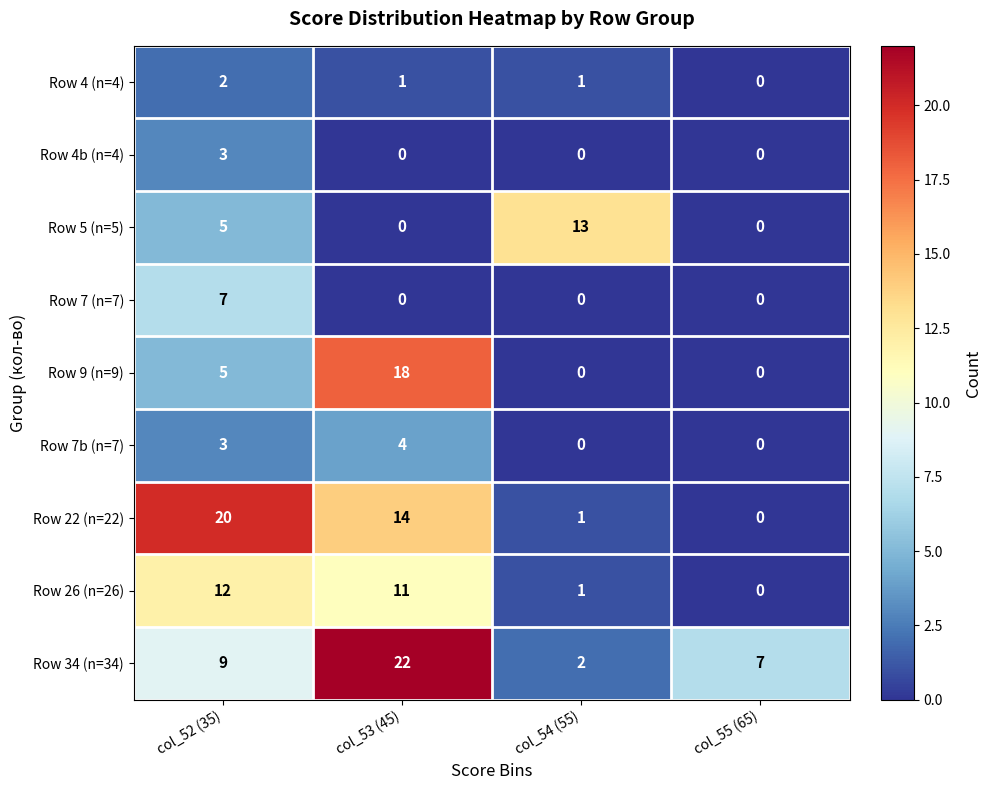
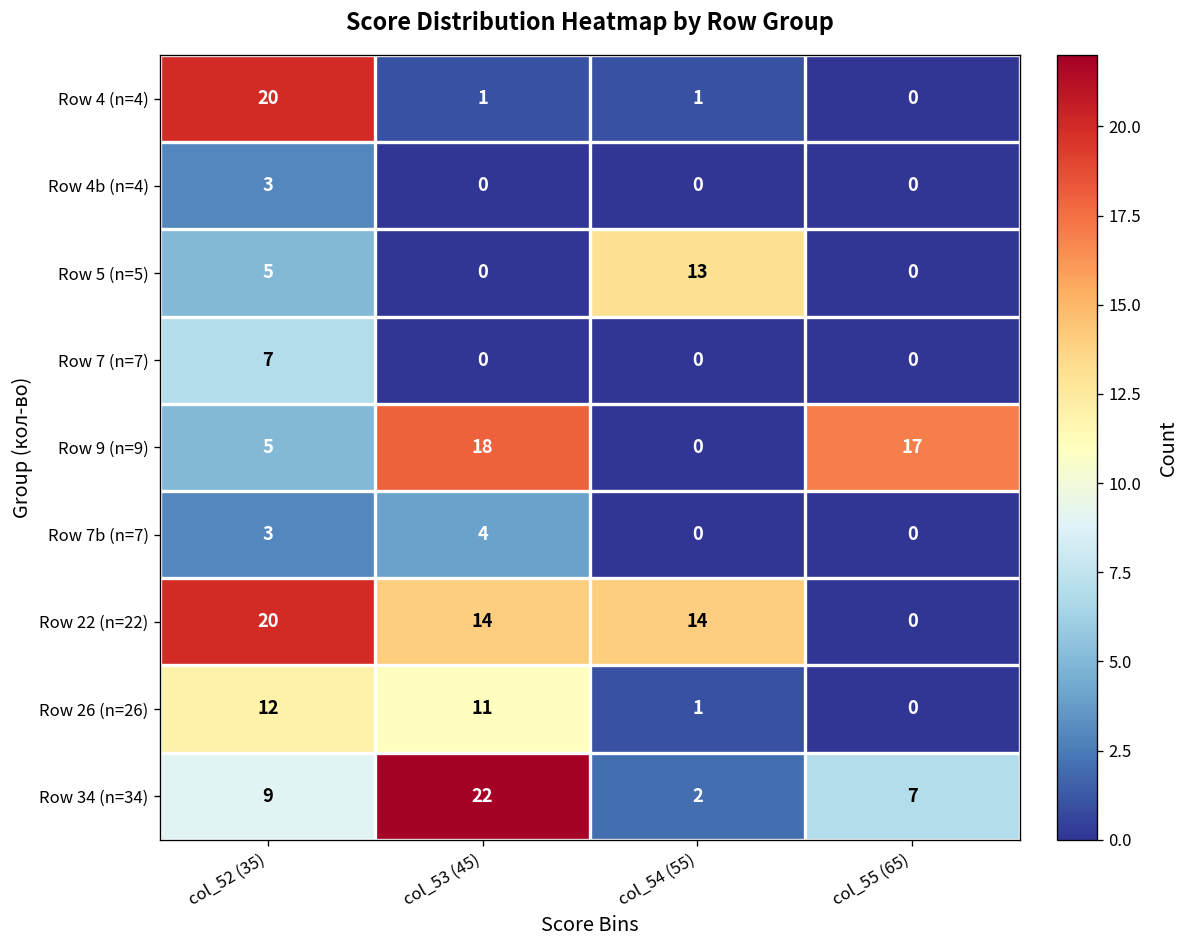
Row 4 (n=4), col_52 (35): 2 -> 20
Row 9 (n=9), col_55 (65): 0 -> 17
Row 22 (n=22), col_54 (55): 1 -> 14
